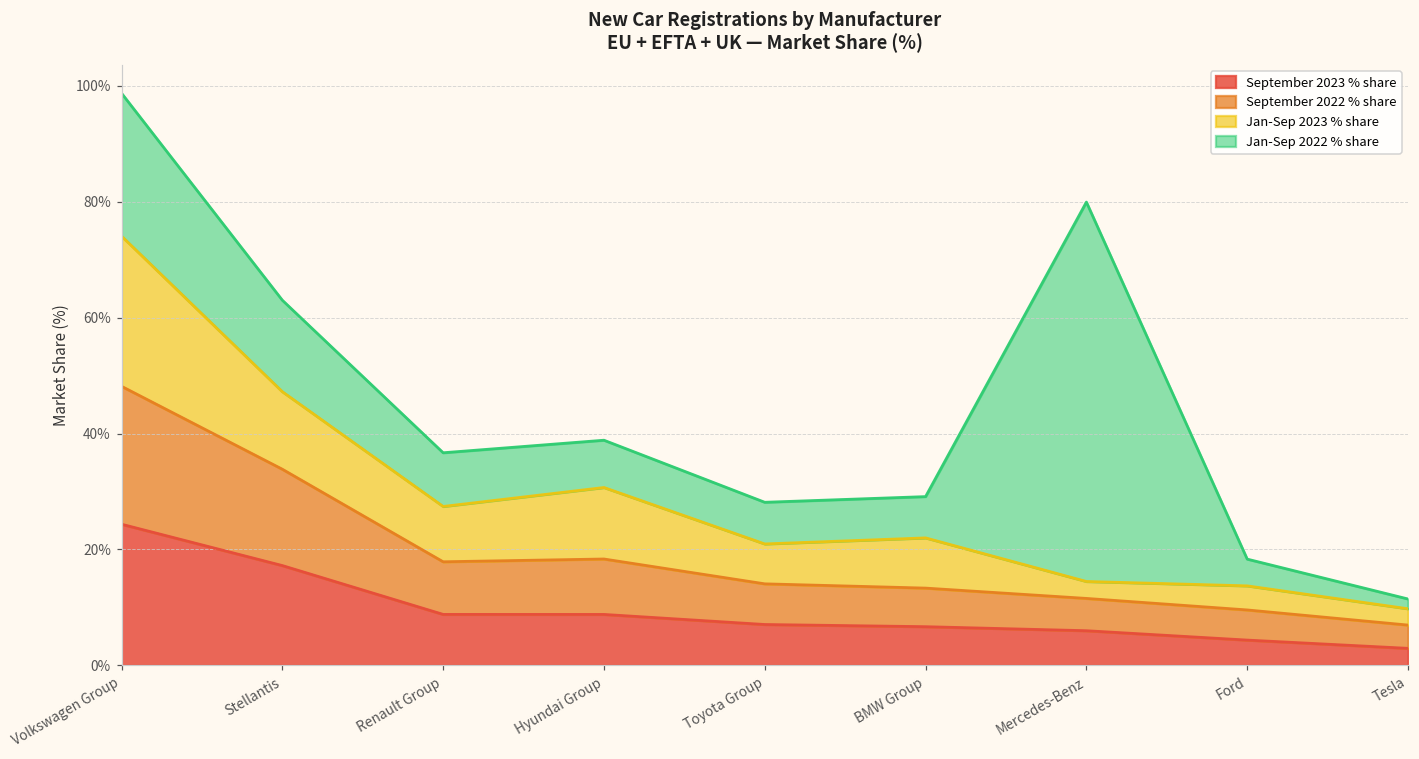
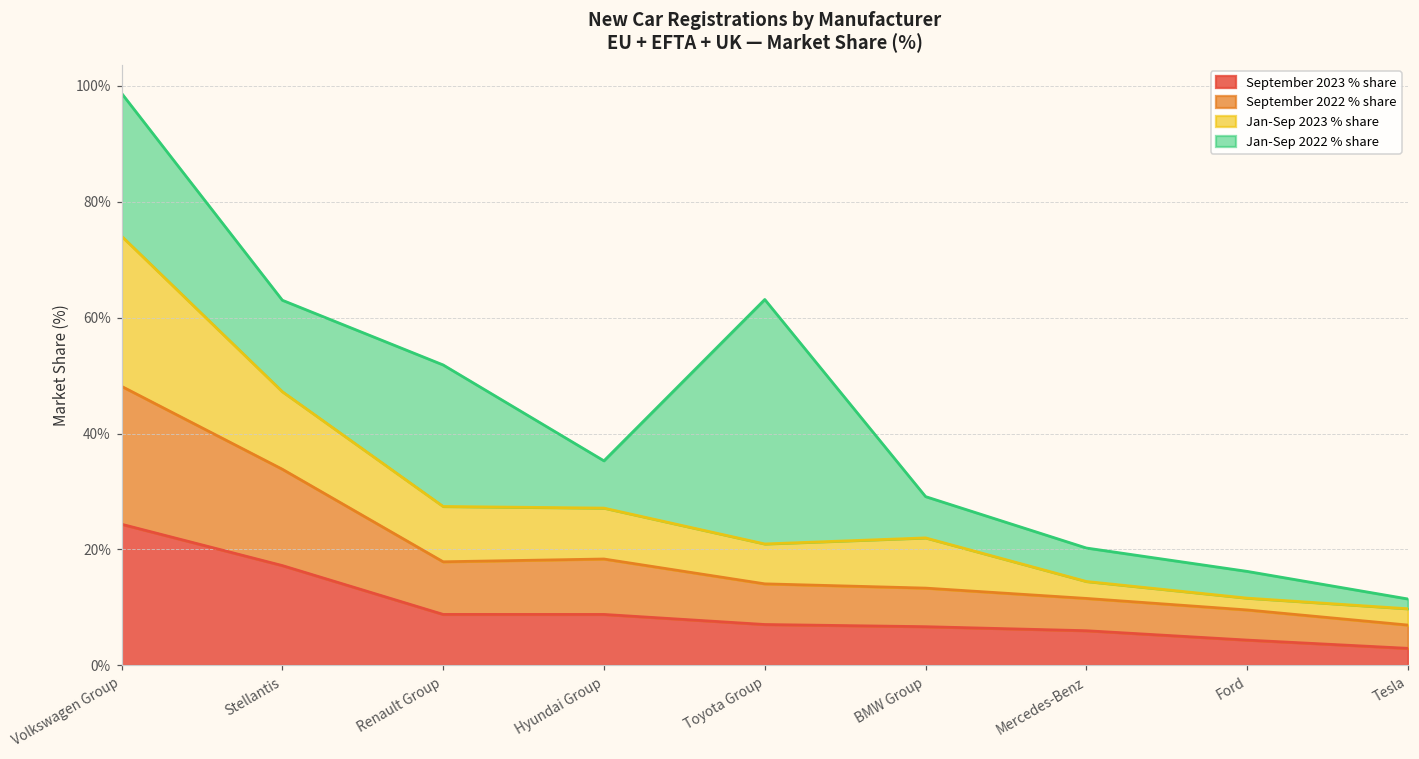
Jan-Sep 2022 % share, Renault Group: 9% -> 24%
Jan-Sep 2023 % share, Hyundai Group: 12% -> 9%
Jan-Sep 2022 % share, Toyota Group: 7% -> 42%
Jan-Sep 2022 % share, Mercedes-Benz: 65% -> 6%
Jan-Sep 2023 % share, Ford: 4% -> 2%
